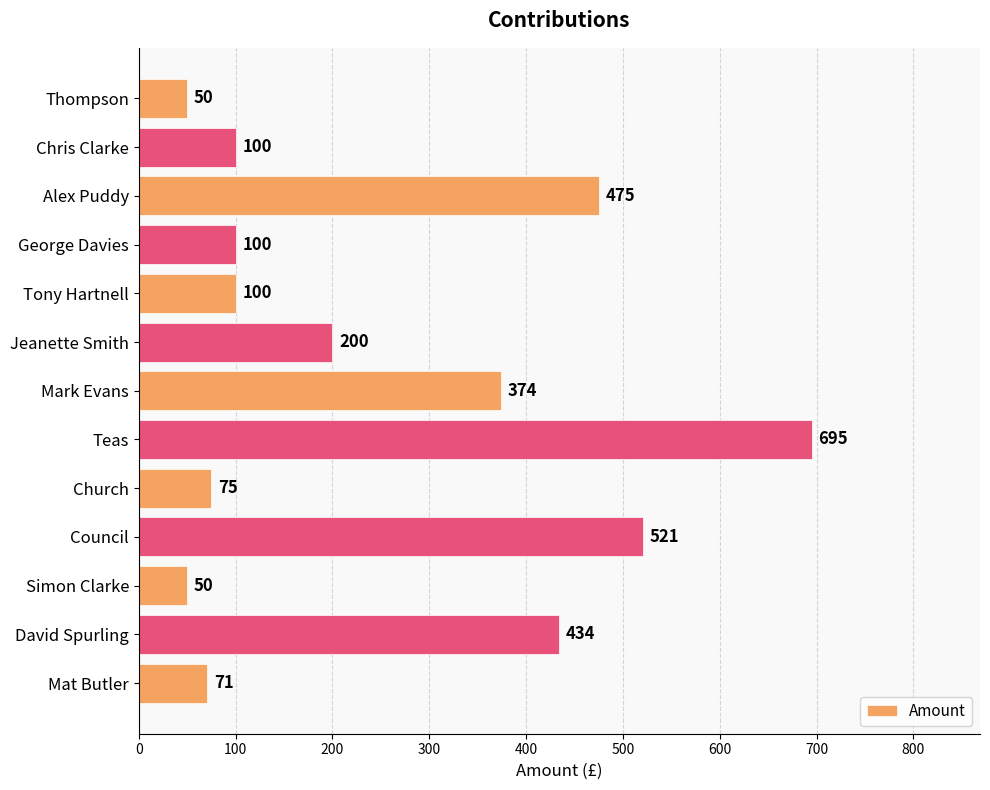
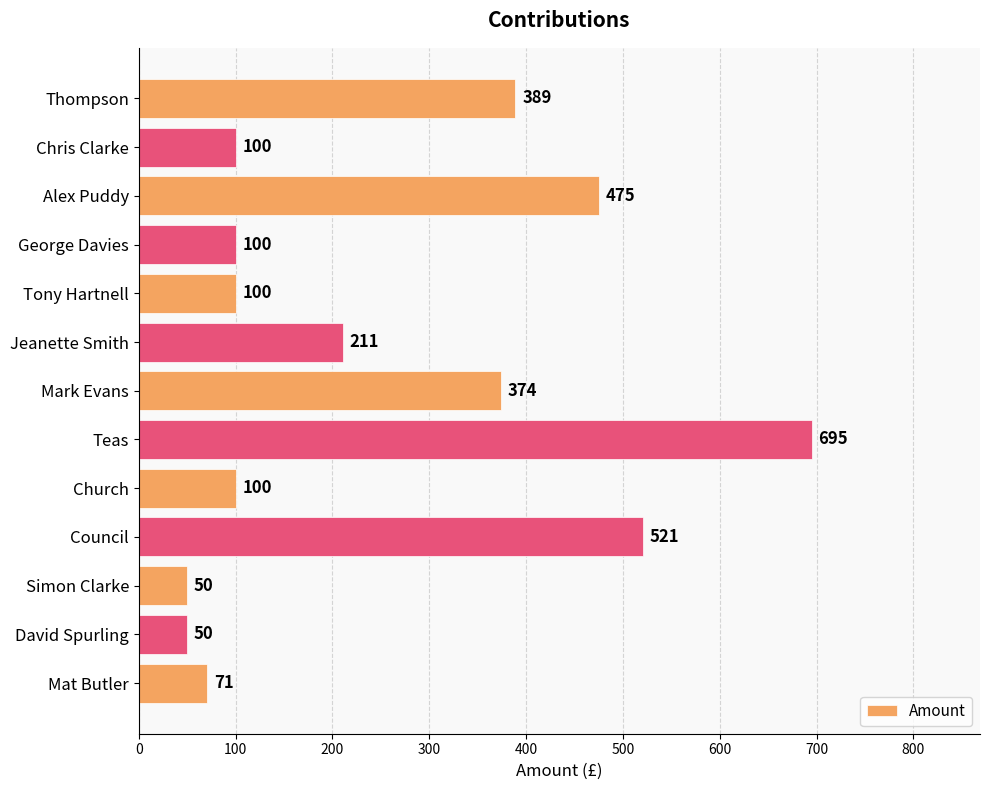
Thompson: 50 -> 389
Jeanette Smith: 200 -> 211
Church: 75 -> 100
David Spurling: 434 -> 50
